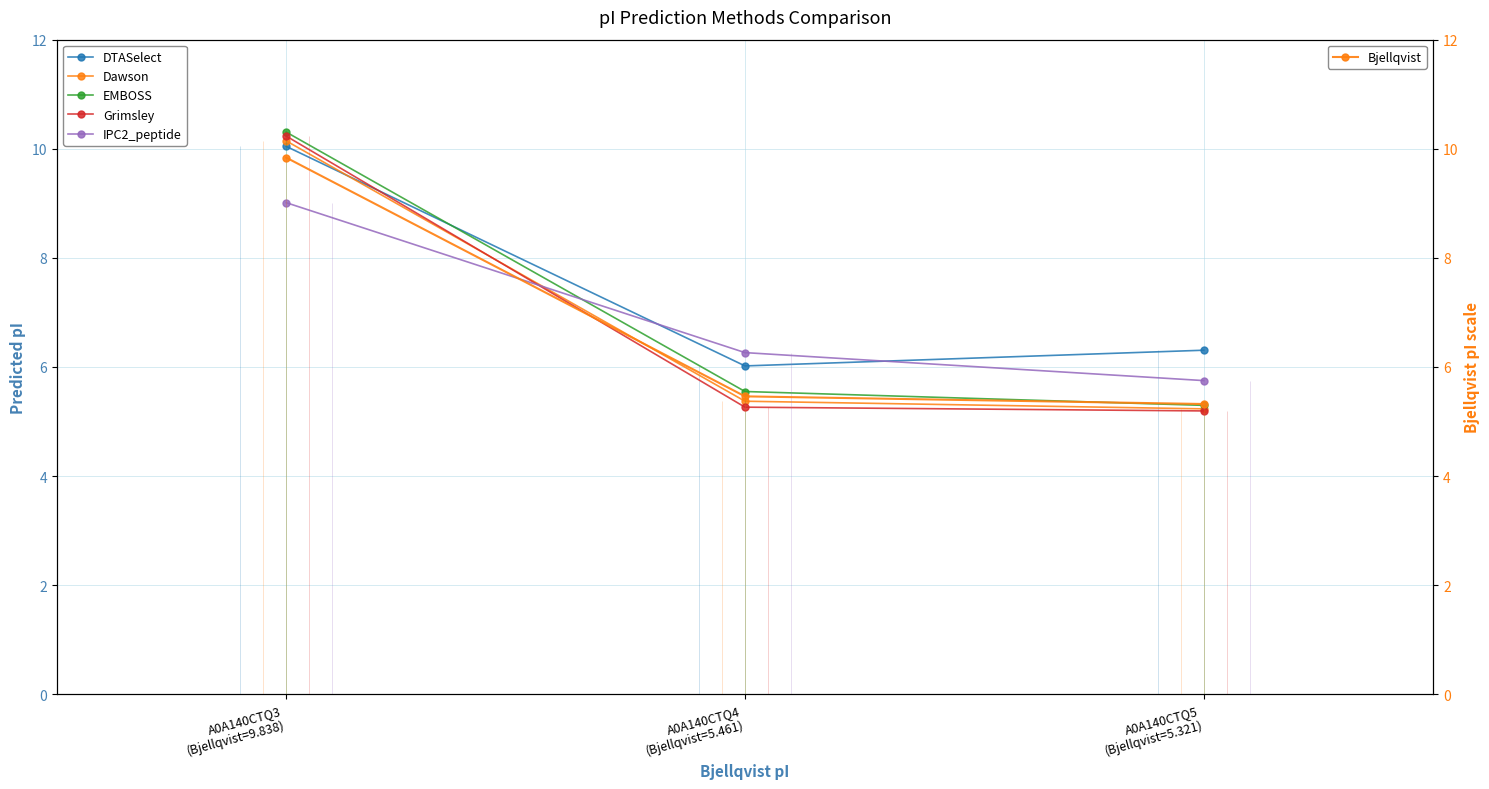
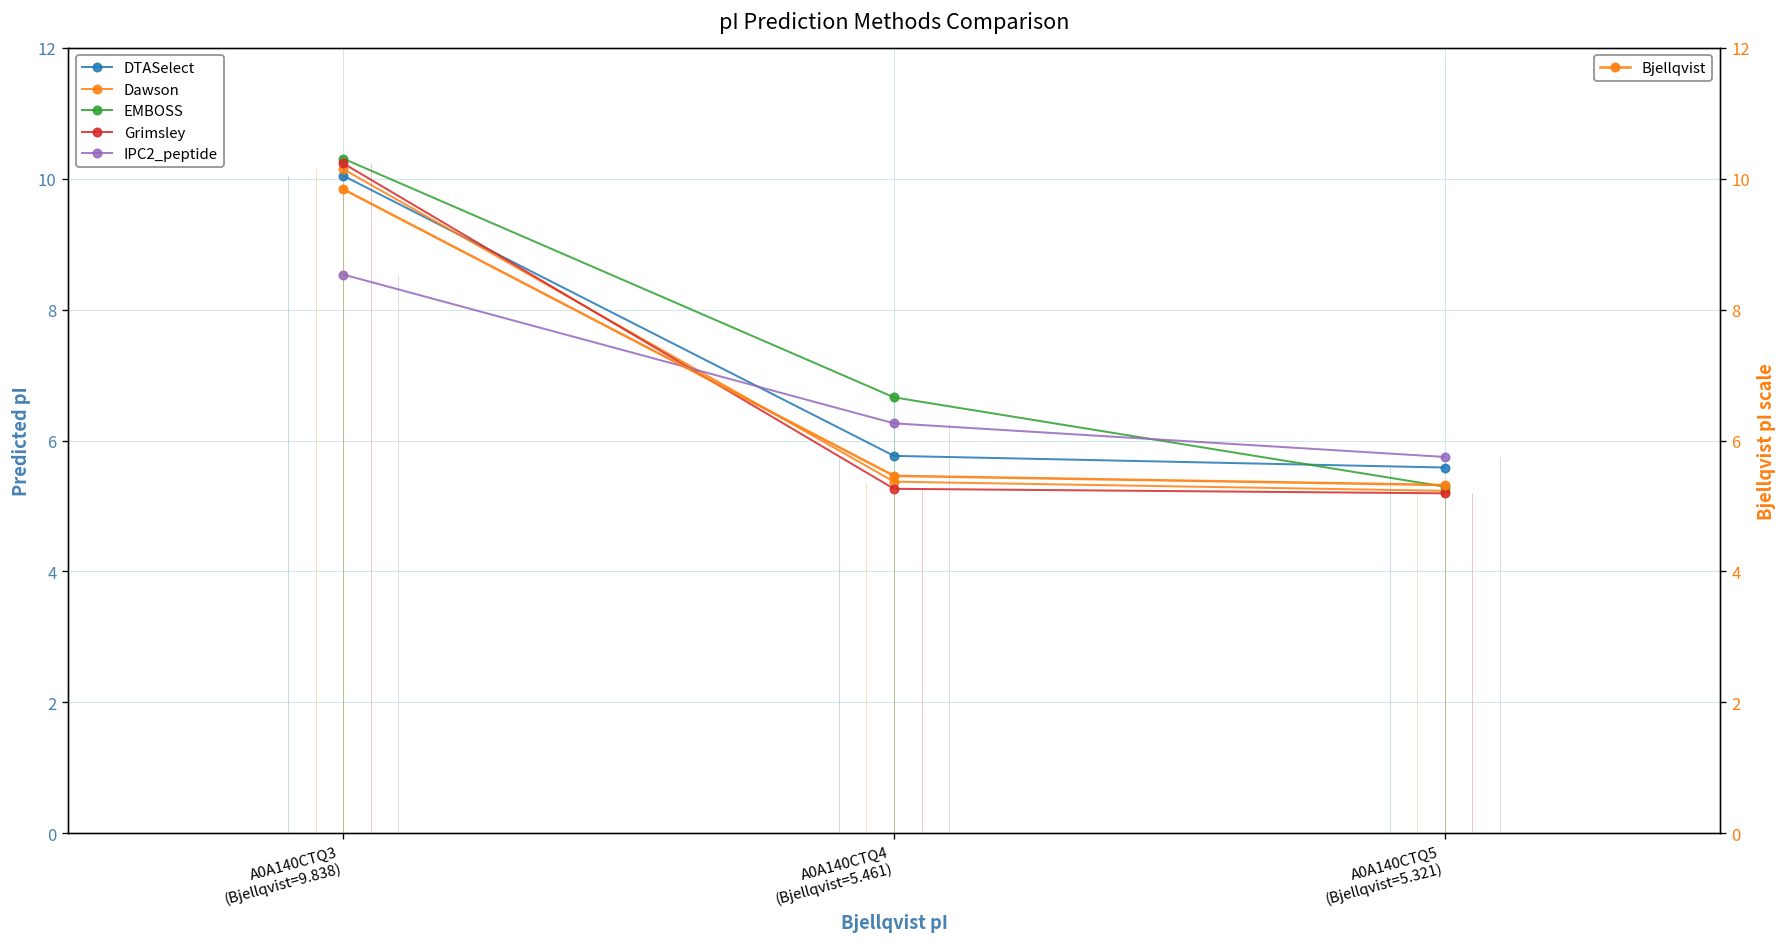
IPC2_peptide, A0A140CTQ3 (Bjellqvist=9.838): 9.0 -> 8.5
DTASelect, A0A140CTQ4 (Bjellqvist=5.461): 6.0 -> 5.8
EMBOSS, A0A140CTQ4 (Bjellqvist=5.461): 5.6 -> 6.7
DTASelect, A0A140CTQ5 (Bjellqvist=5.321): 6.3 -> 5.6
